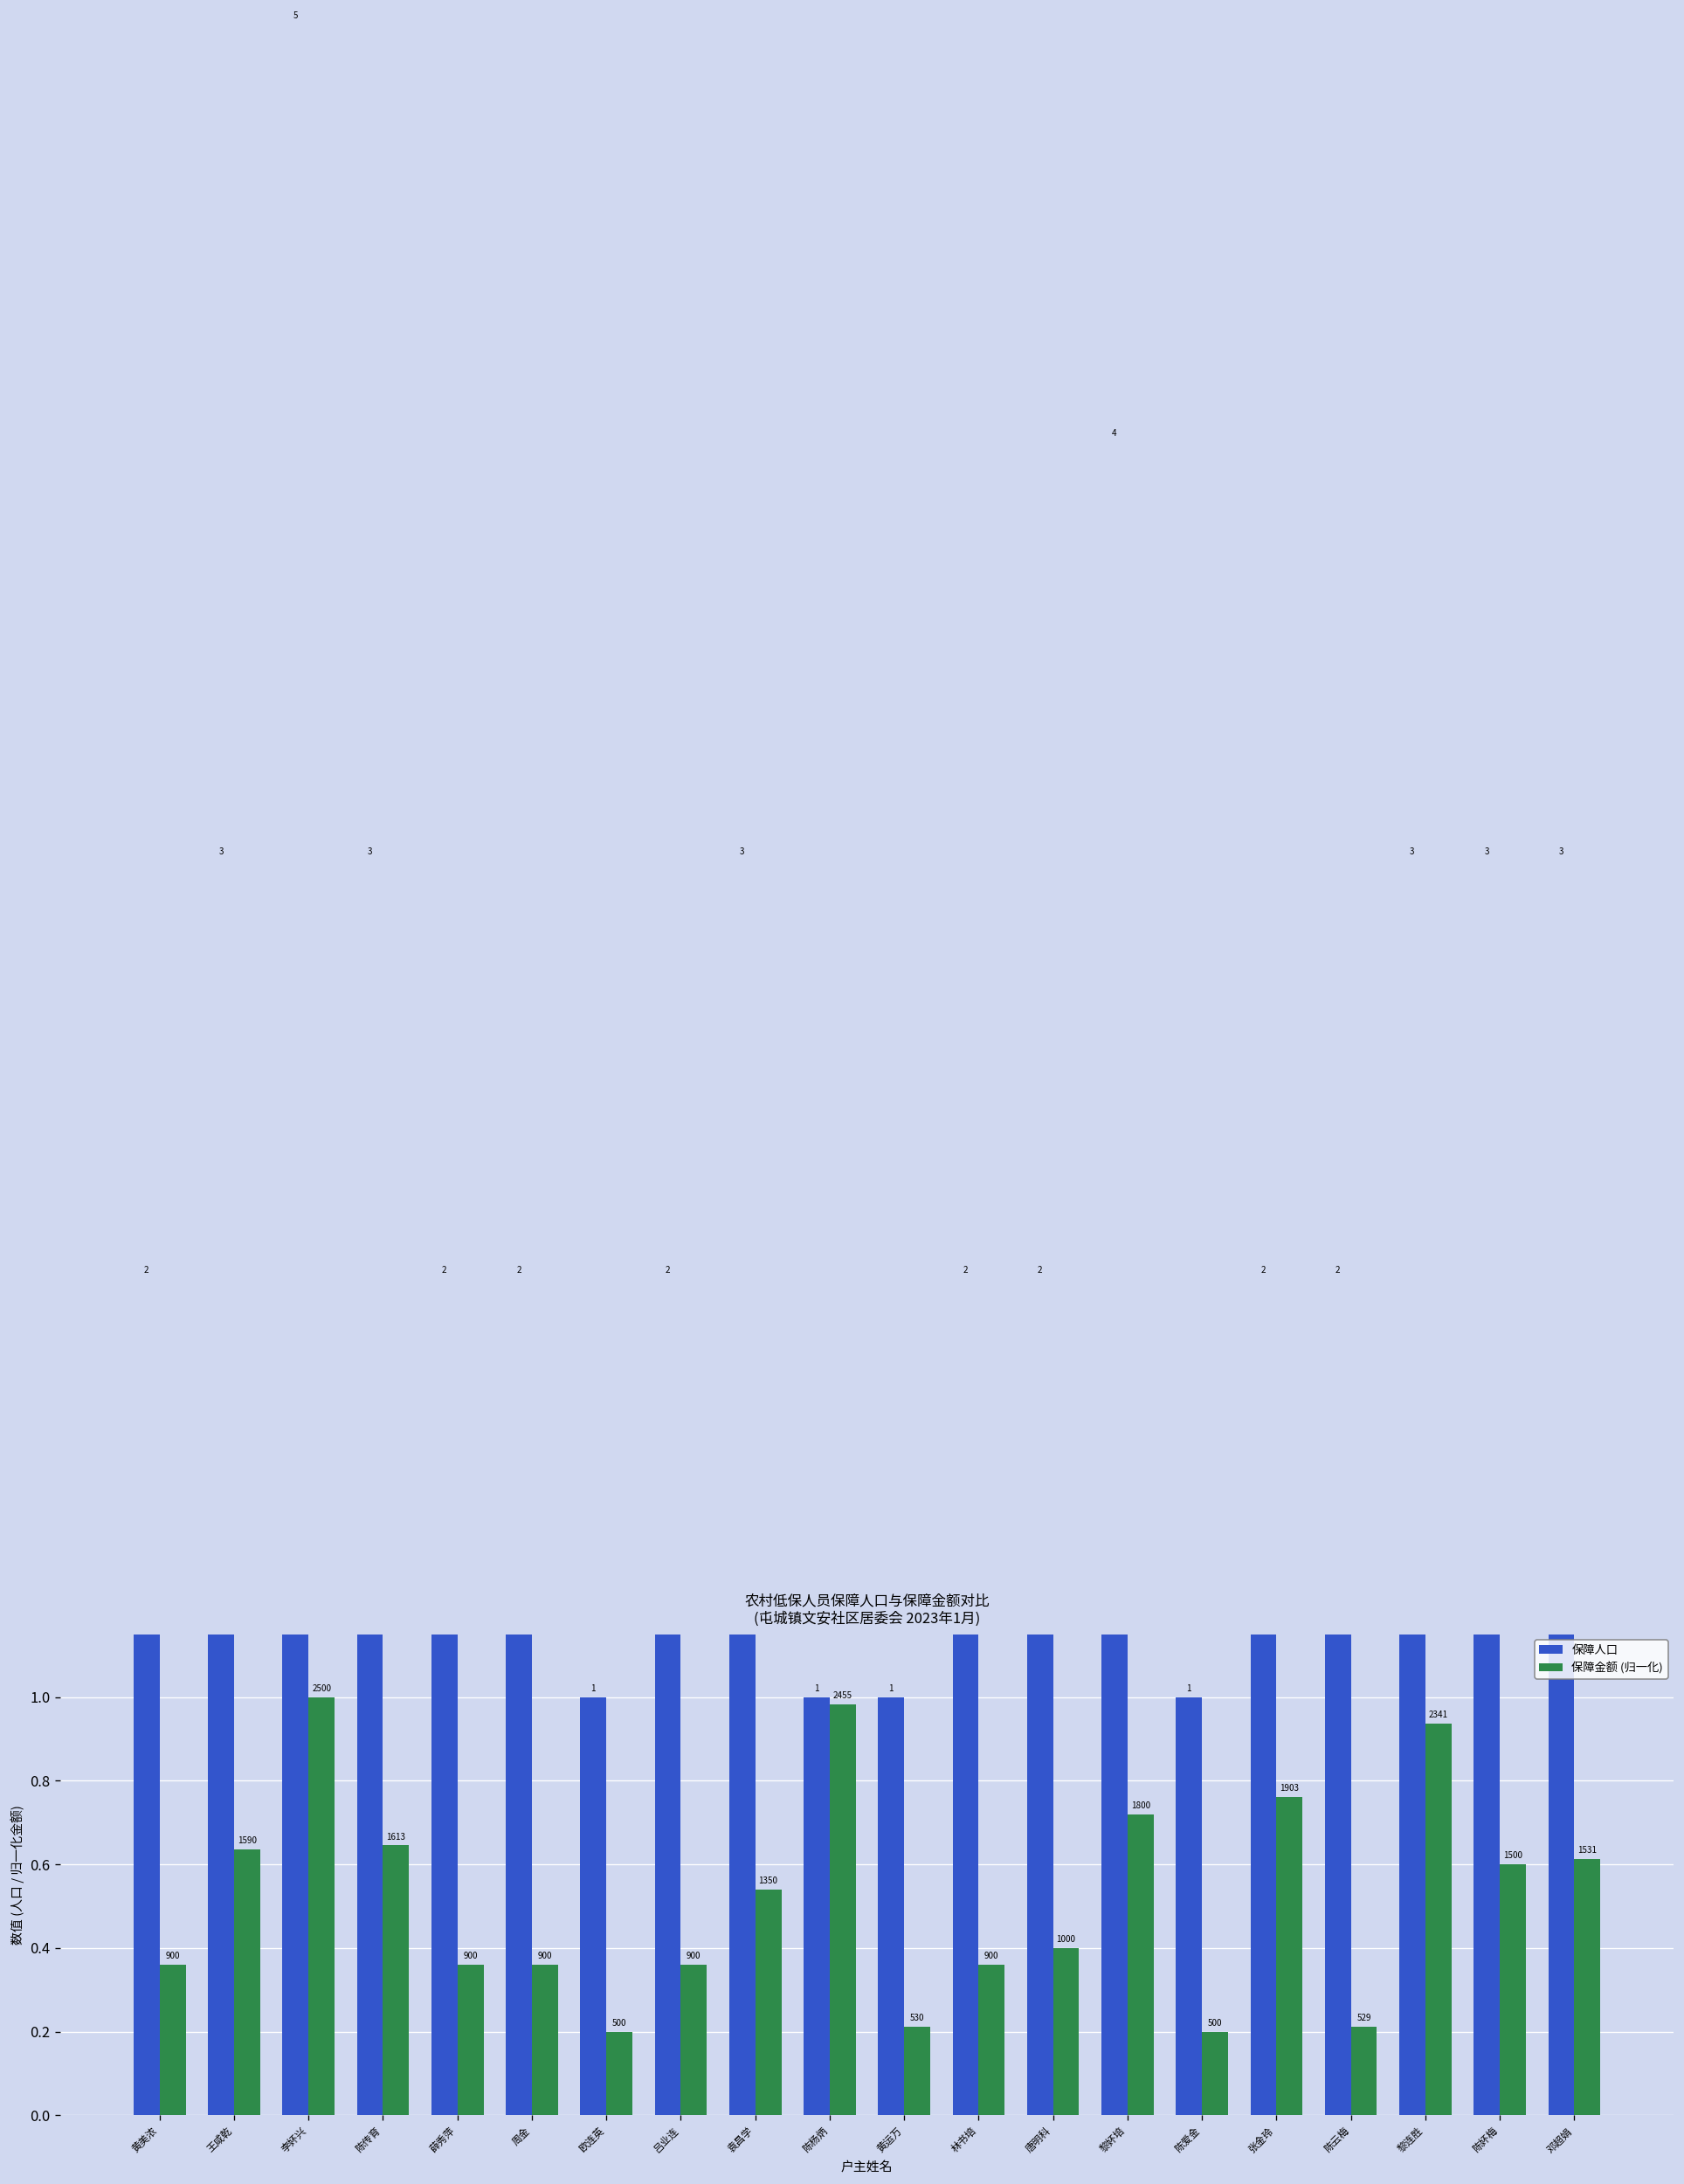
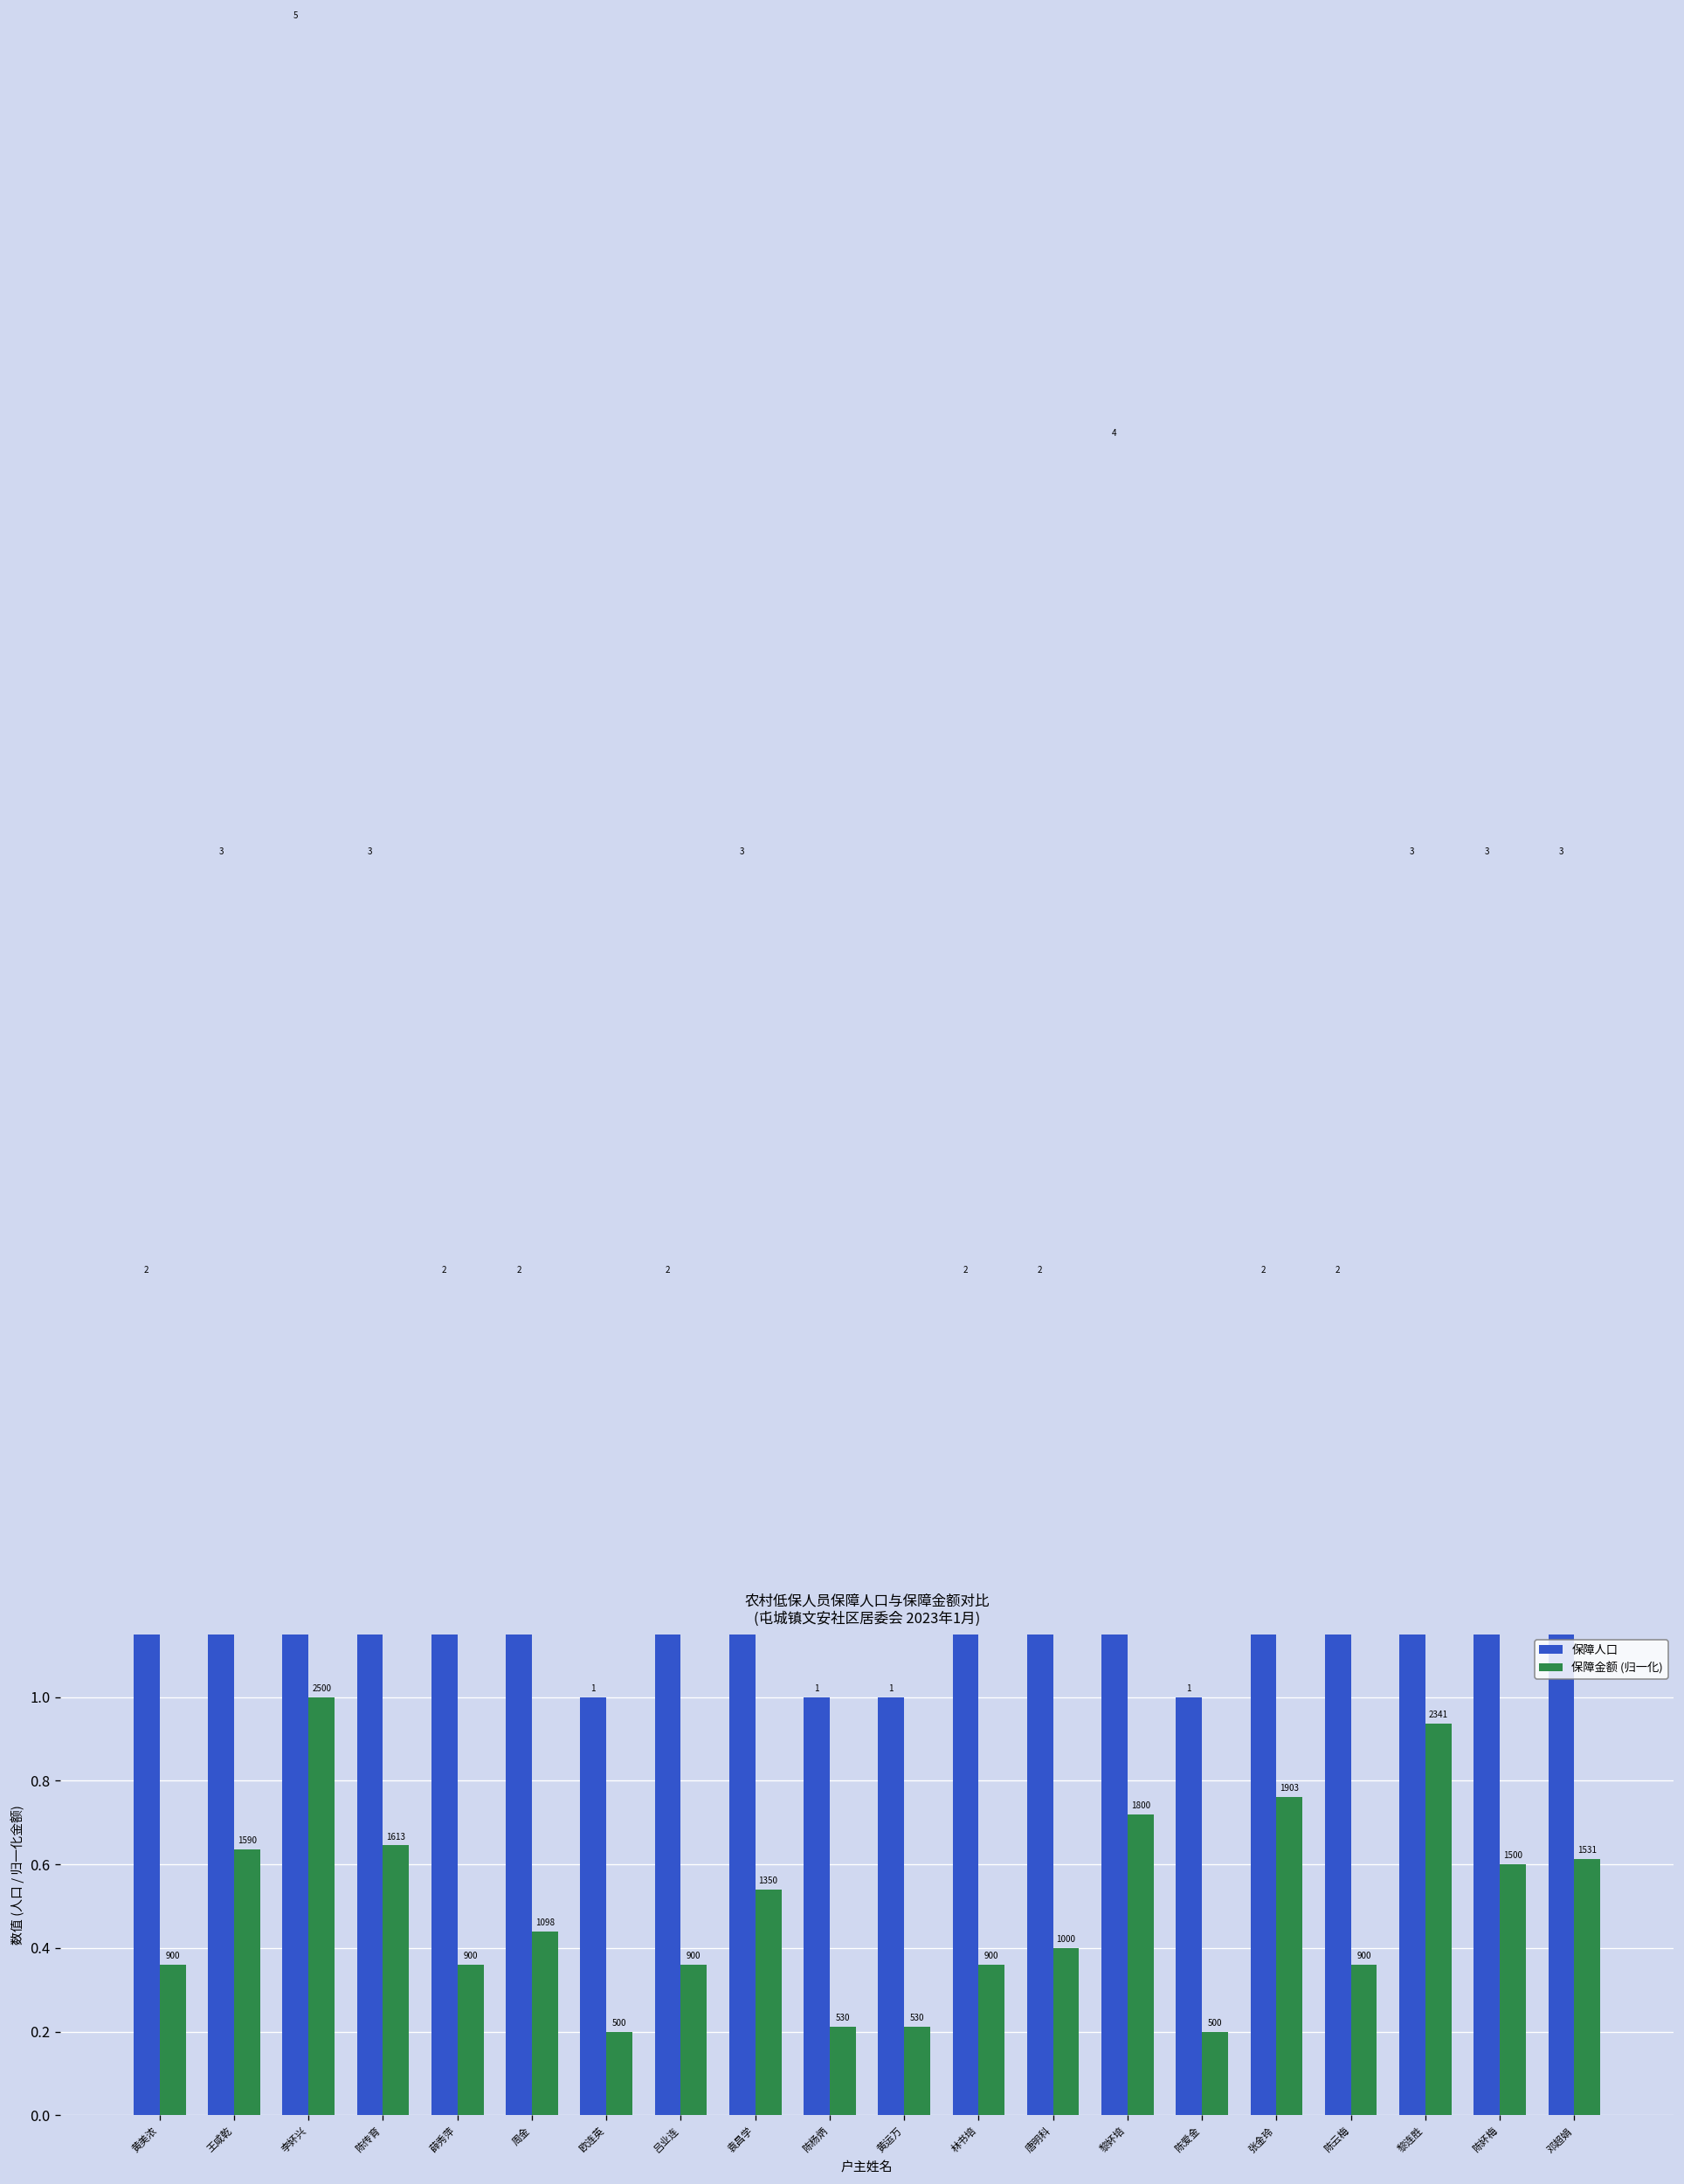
保障金额 (归一化), 周金: 900 -> 1098
保障金额 (归一化), 陈杨炳: 2455 -> 530
保障金额 (归一化), 陈云梅: 529 -> 900
